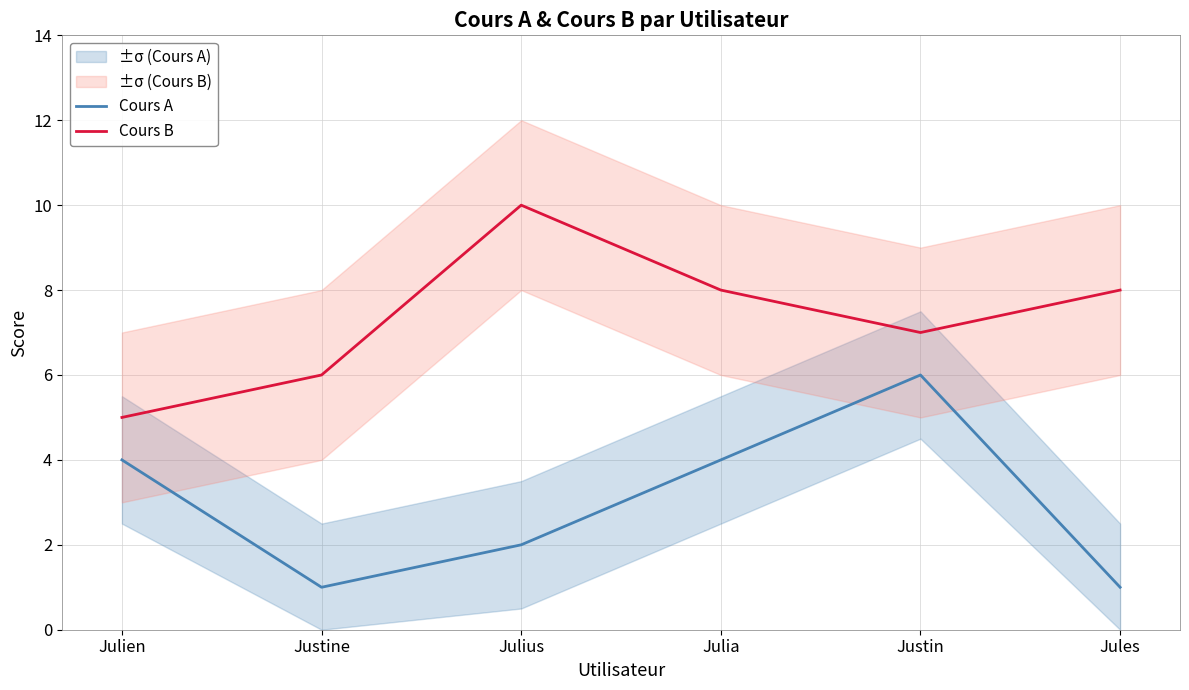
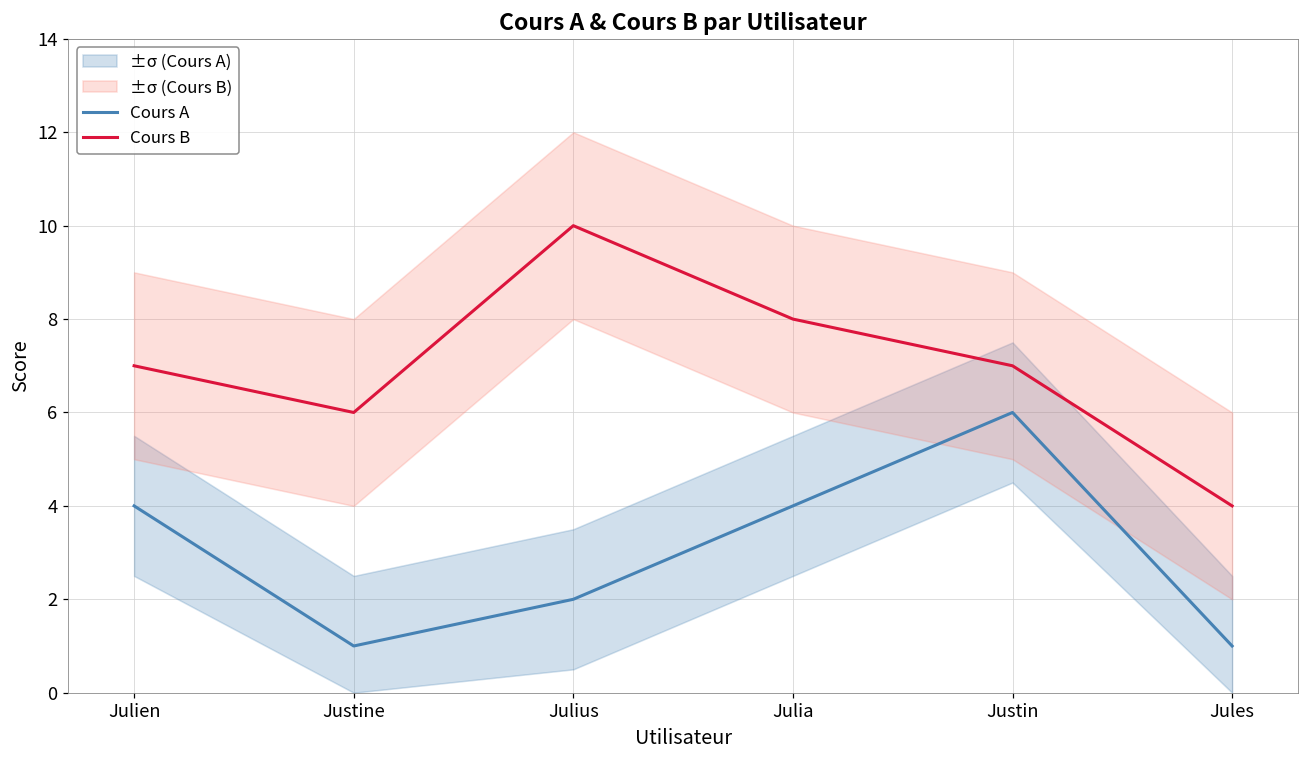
Cours B, Julien: 5 -> 7
Cours B, Jules: 8 -> 4
